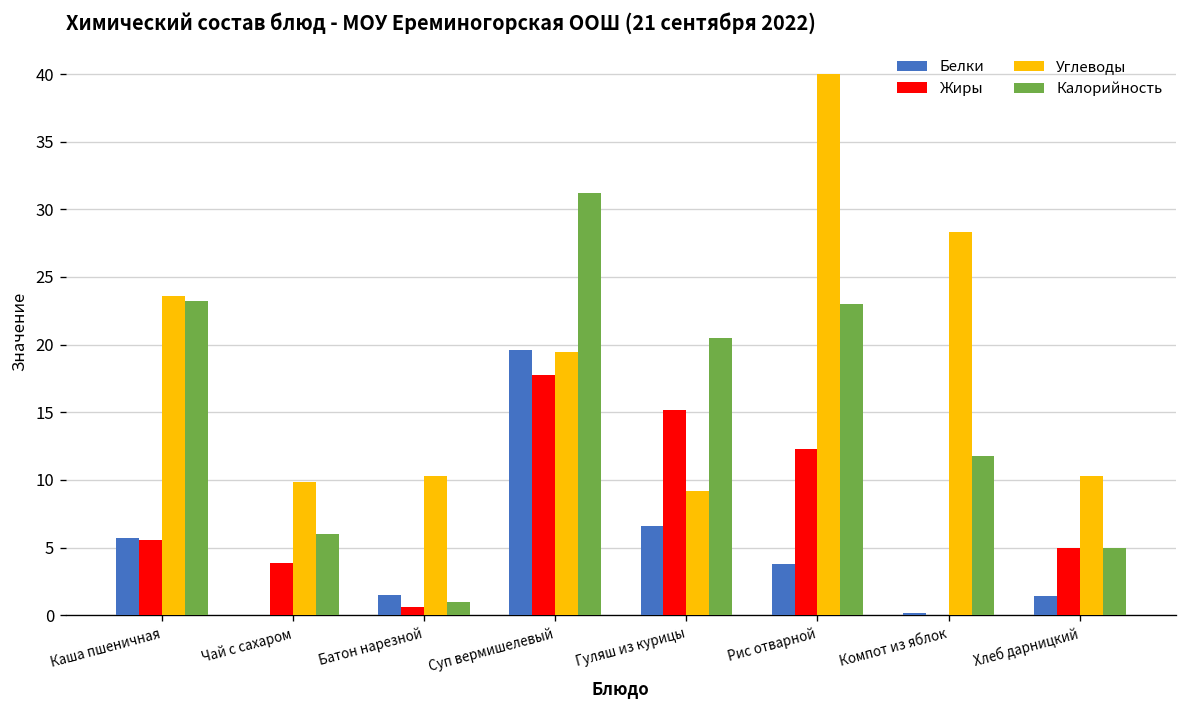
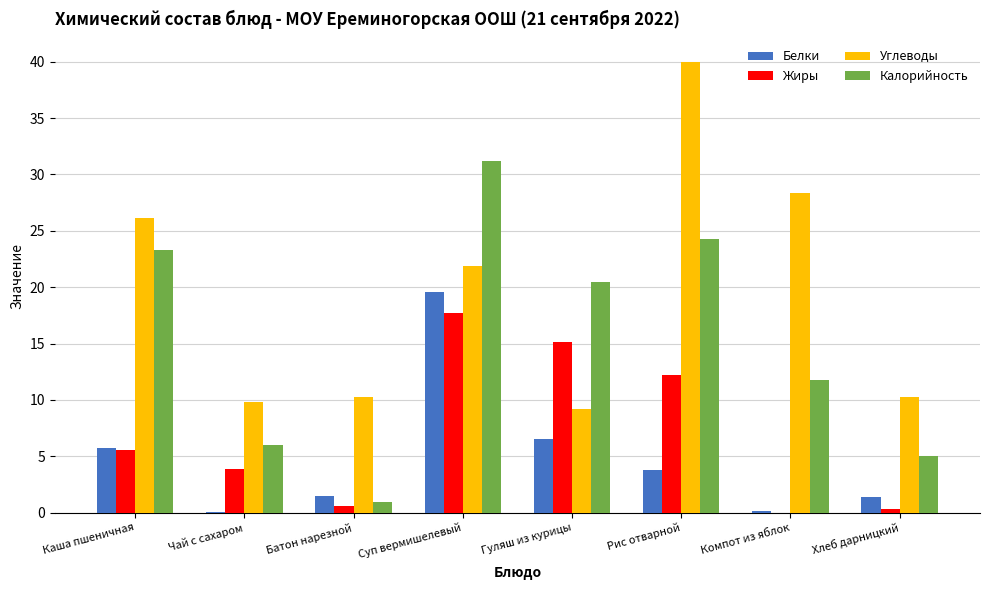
Углеводы, Каша пшеничная: 23.6 -> 26.2
Углеводы, Суп вермишелевый: 19.4 -> 21.9
Калорийность, Рис отварной: 23.0 -> 24.2
Жиры, Хлеб дарницкий: 5.0 -> 0.3
